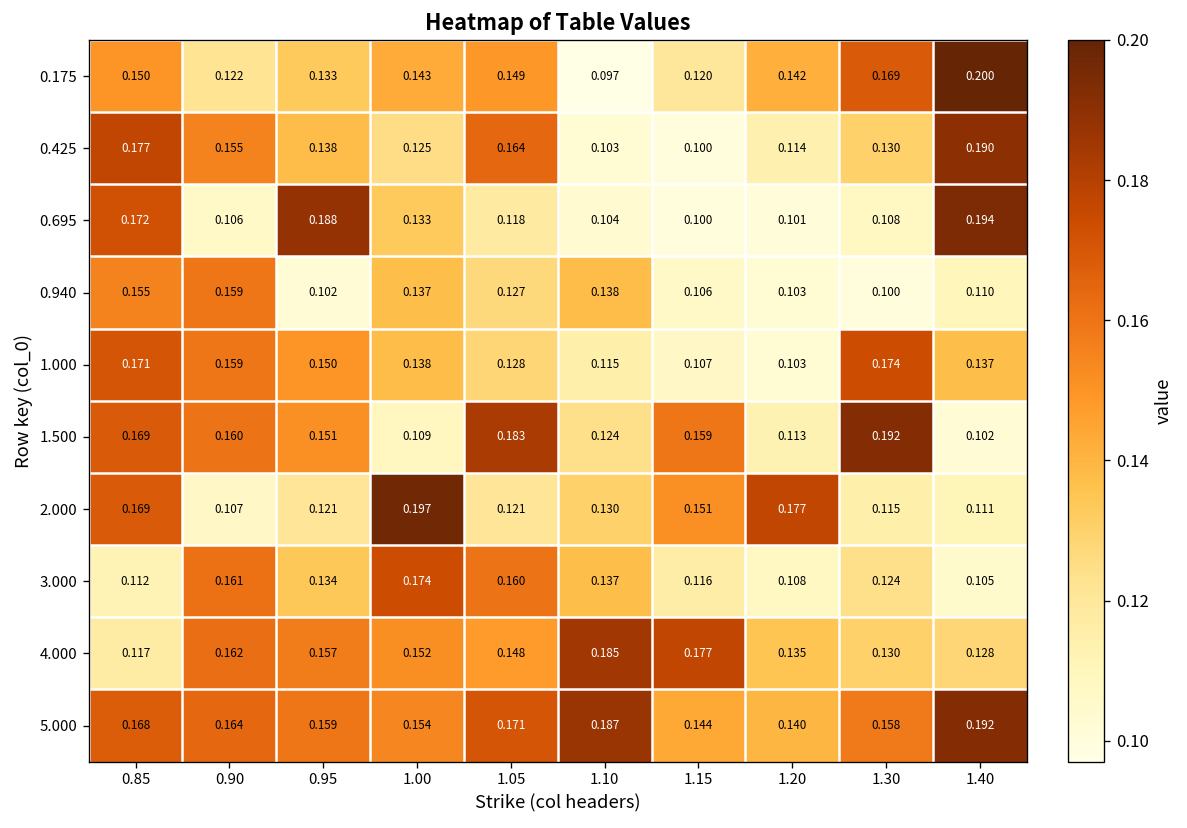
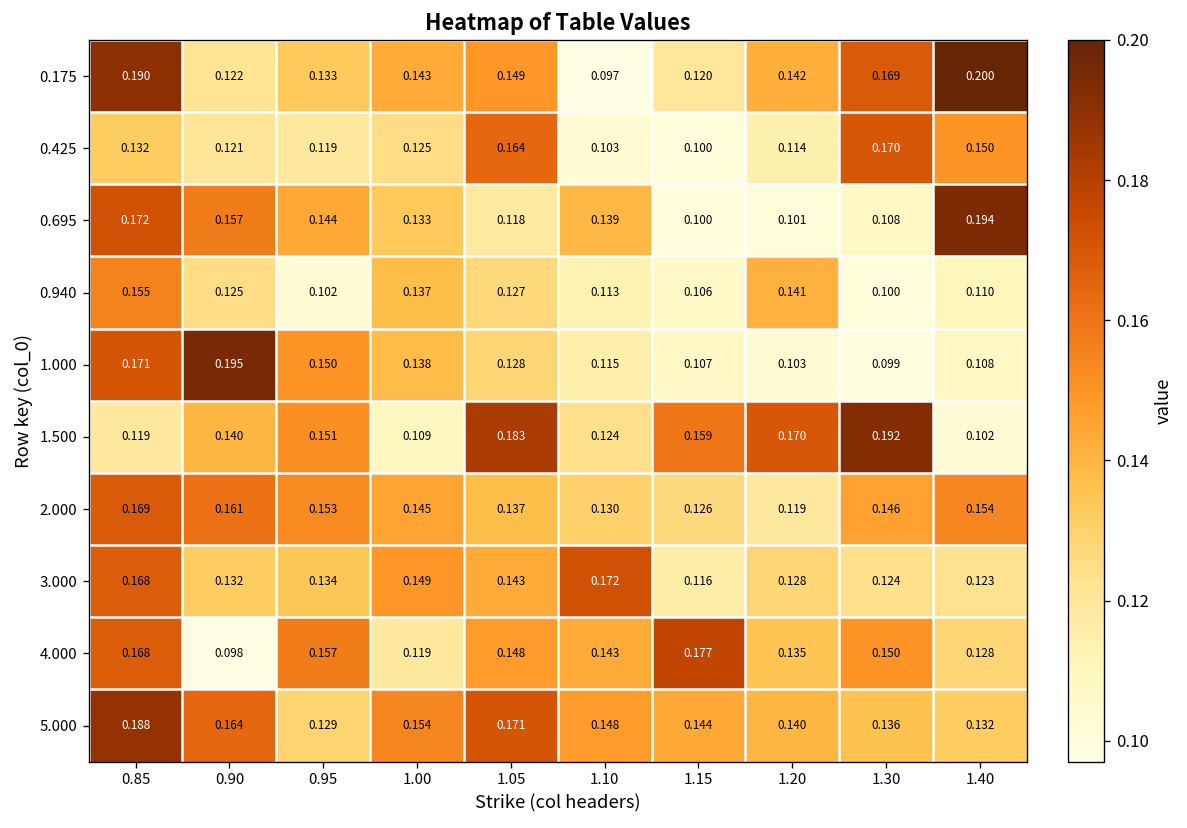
0.175, 0.85: 0.150 -> 0.190
0.425, 0.85: 0.177 -> 0.132
0.425, 0.90: 0.155 -> 0.121
0.425, 0.95: 0.138 -> 0.119
0.425, 1.30: 0.130 -> 0.170
0.425, 1.40: 0.190 -> 0.150
0.695, 0.90: 0.106 -> 0.157
0.695, 0.95: 0.188 -> 0.144
0.695, 1.10: 0.104 -> 0.139
0.940, 0.90: 0.159 -> 0.125
0.940, 1.10: 0.138 -> 0.113
0.940, 1.20: 0.103 -> 0.141
1.000, 0.90: 0.159 -> 0.195
1.000, 1.30: 0.174 -> 0.099
1.000, 1.40: 0.137 -> 0.108
1.500, 0.85: 0.169 -> 0.119
1.500, 0.90: 0.160 -> 0.140
1.500, 1.20: 0.113 -> 0.170
2.000, 0.90: 0.107 -> 0.161
2.000, 0.95: 0.121 -> 0.153
2.000, 1.00: 0.197 -> 0.145
2.000, 1.05: 0.121 -> 0.137
2.000, 1.15: 0.151 -> 0.126
2.000, 1.20: 0.177 -> 0.119
2.000, 1.30: 0.115 -> 0.146
2.000, 1.40: 0.111 -> 0.154
3.000, 0.85: 0.112 -> 0.168
3.000, 0.90: 0.161 -> 0.132
3.000, 1.00: 0.174 -> 0.149
3.000, 1.05: 0.160 -> 0.143
3.000, 1.10: 0.137 -> 0.172
3.000, 1.20: 0.108 -> 0.128
3.000, 1.40: 0.105 -> 0.123
4.000, 0.85: 0.117 -> 0.168
4.000, 0.90: 0.162 -> 0.098
4.000, 1.00: 0.152 -> 0.119
4.000, 1.10: 0.185 -> 0.143
4.000, 1.30: 0.130 -> 0.150
5.000, 0.85: 0.168 -> 0.188
5.000, 0.95: 0.159 -> 0.129
5.000, 1.10: 0.187 -> 0.148
5.000, 1.30: 0.158 -> 0.136
5.000, 1.40: 0.192 -> 0.132
